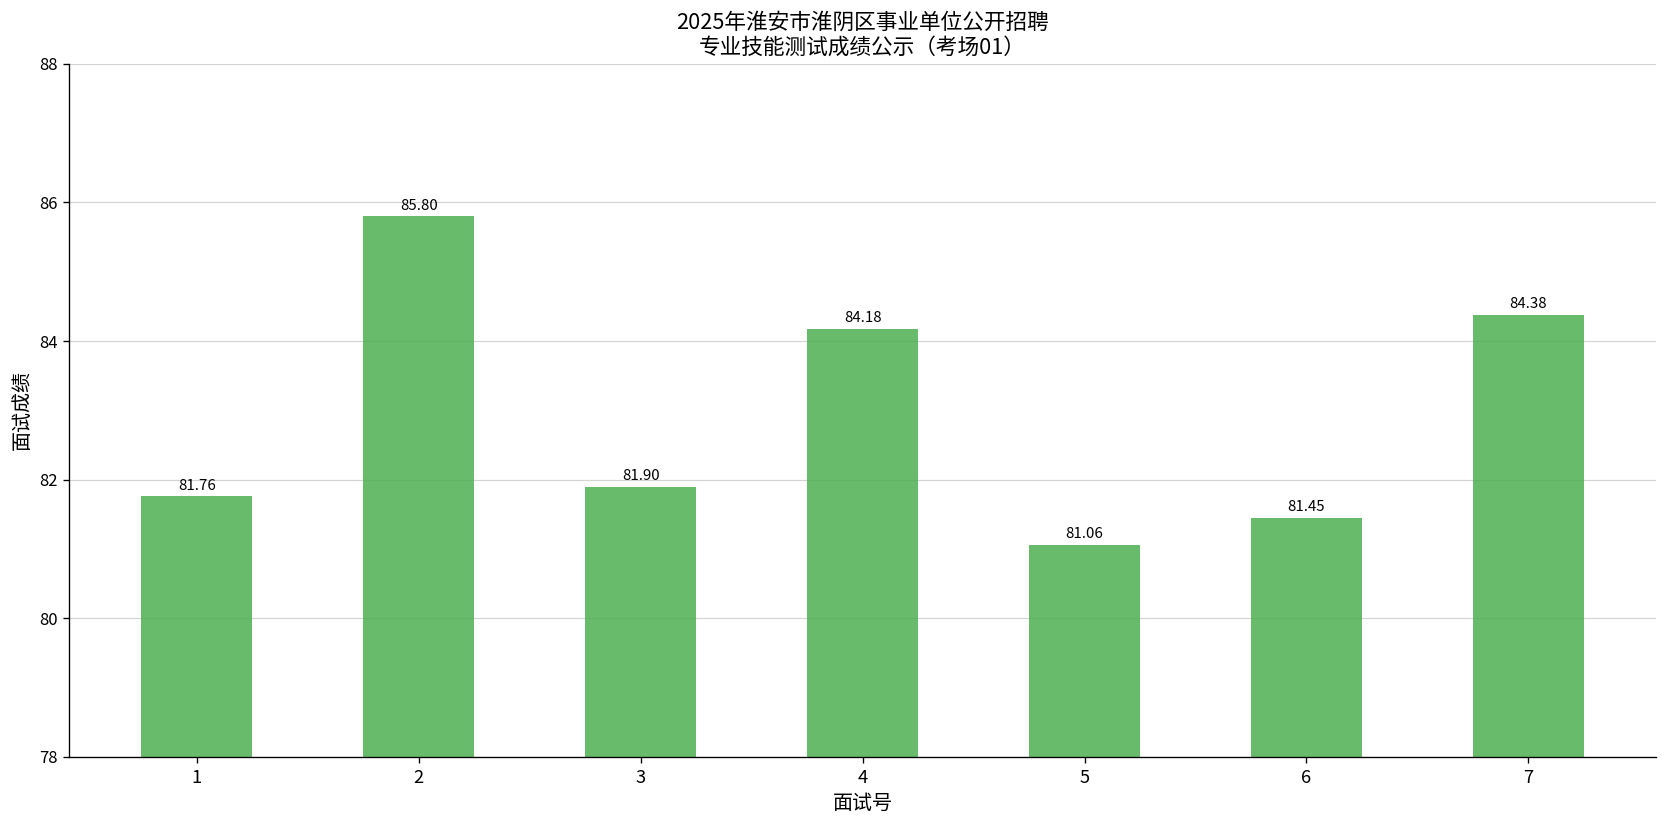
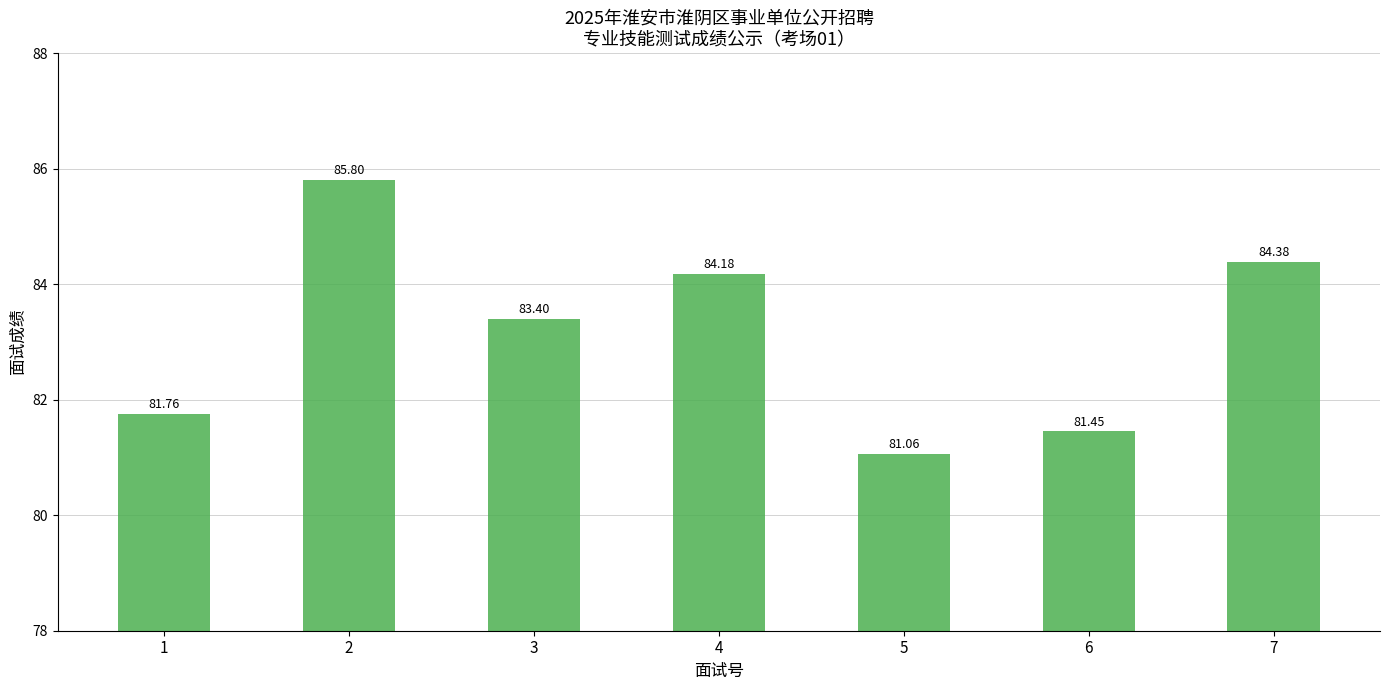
3: 81.90 -> 83.40
